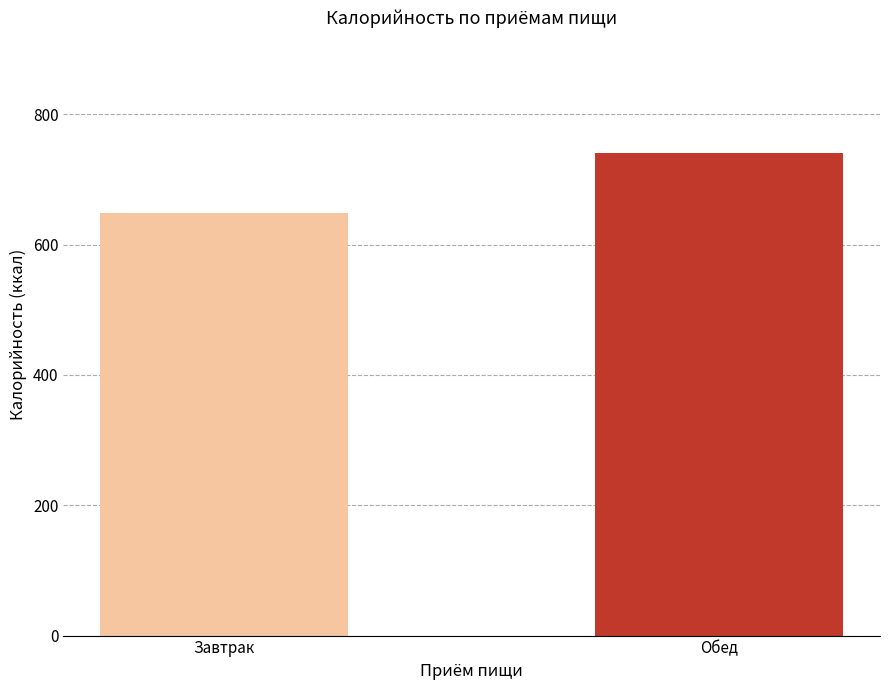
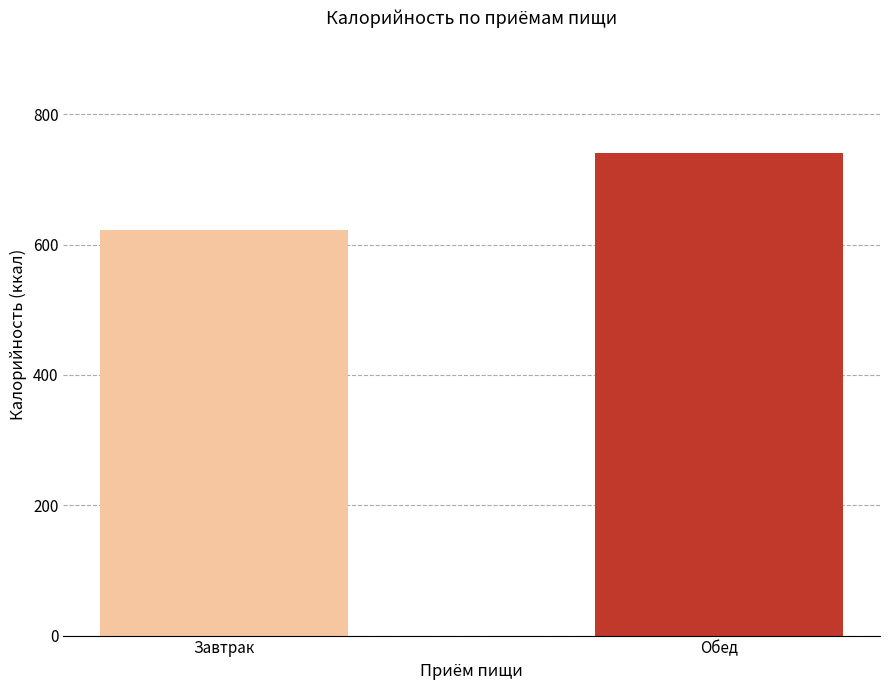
Завтрак: 650 -> 620
